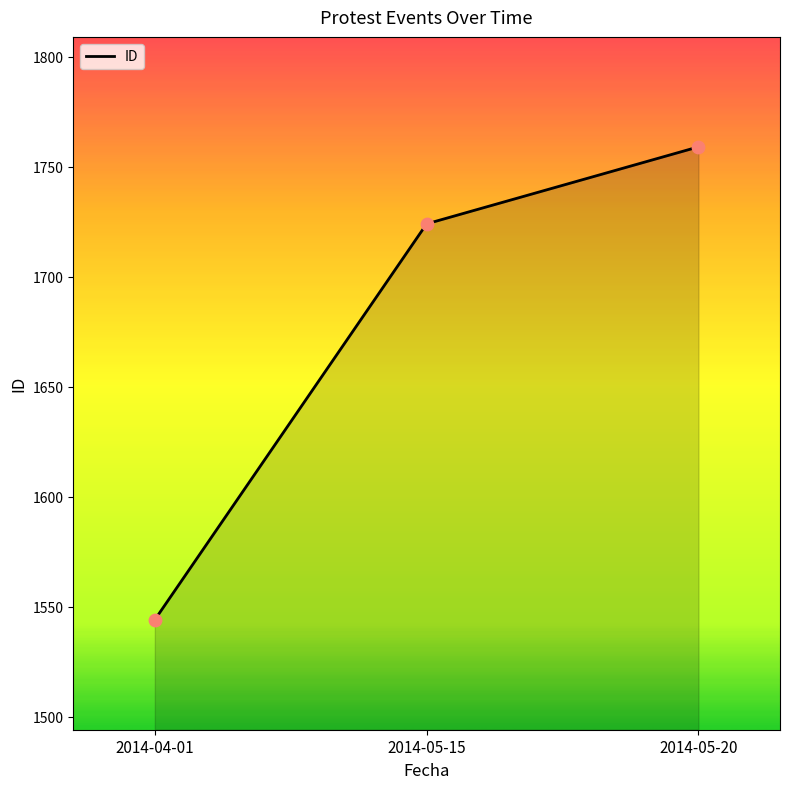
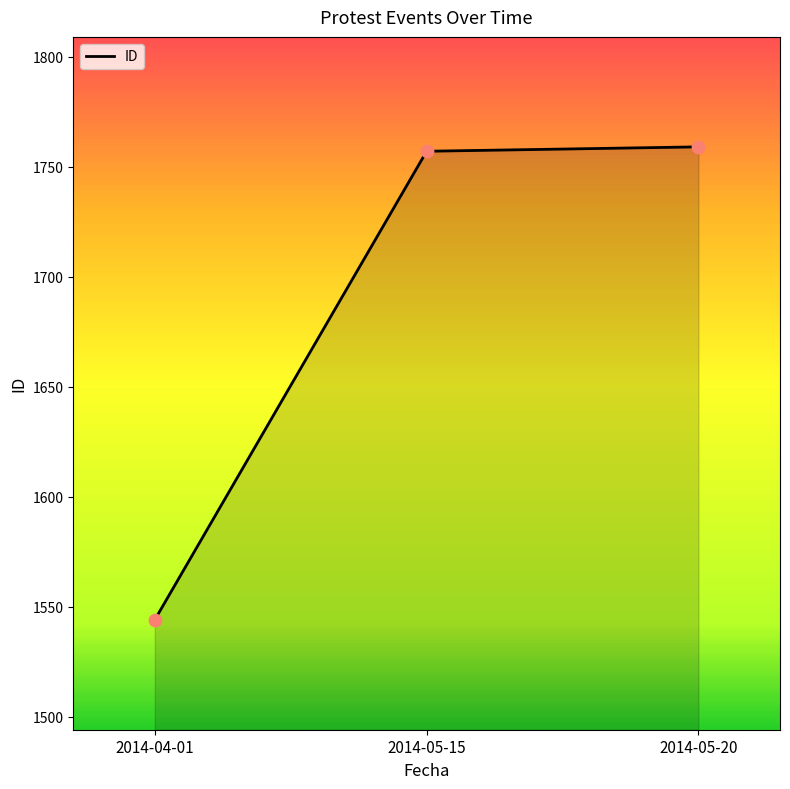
2014-05-15: 1724 -> 1757
